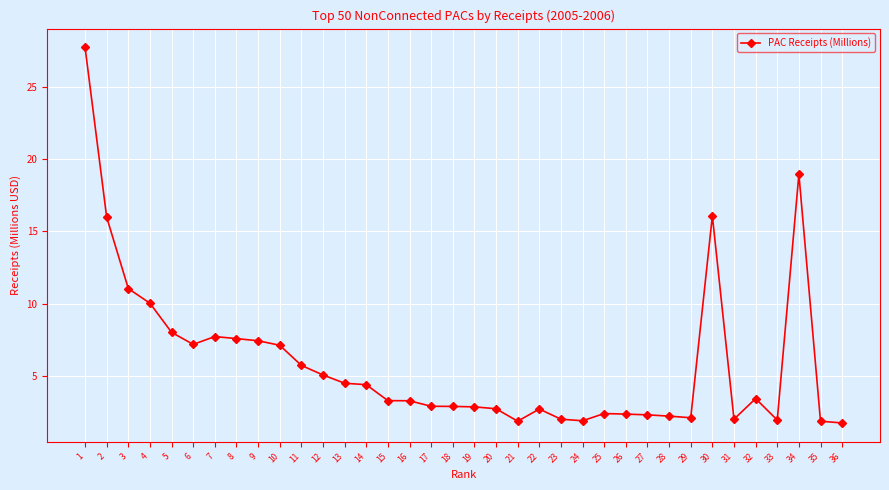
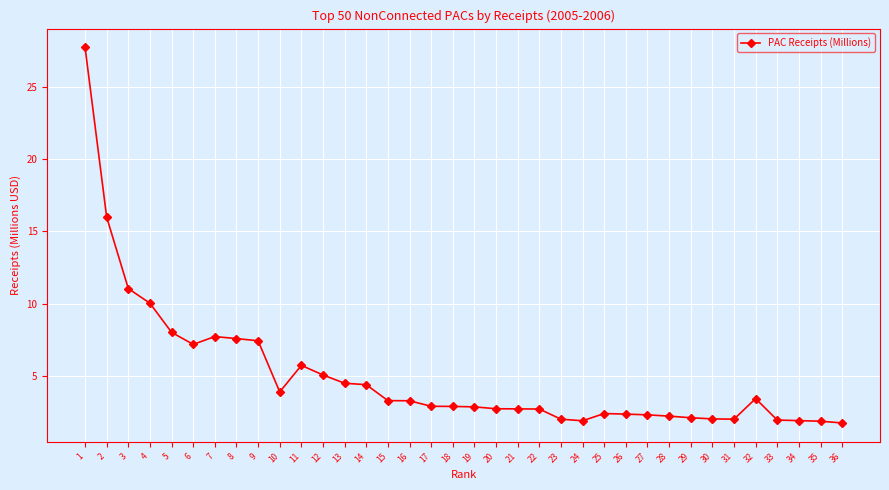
10: 7.2 -> 3.9
21: 1.9 -> 2.8
30: 16.1 -> 2.1
34: 19.0 -> 2.0
